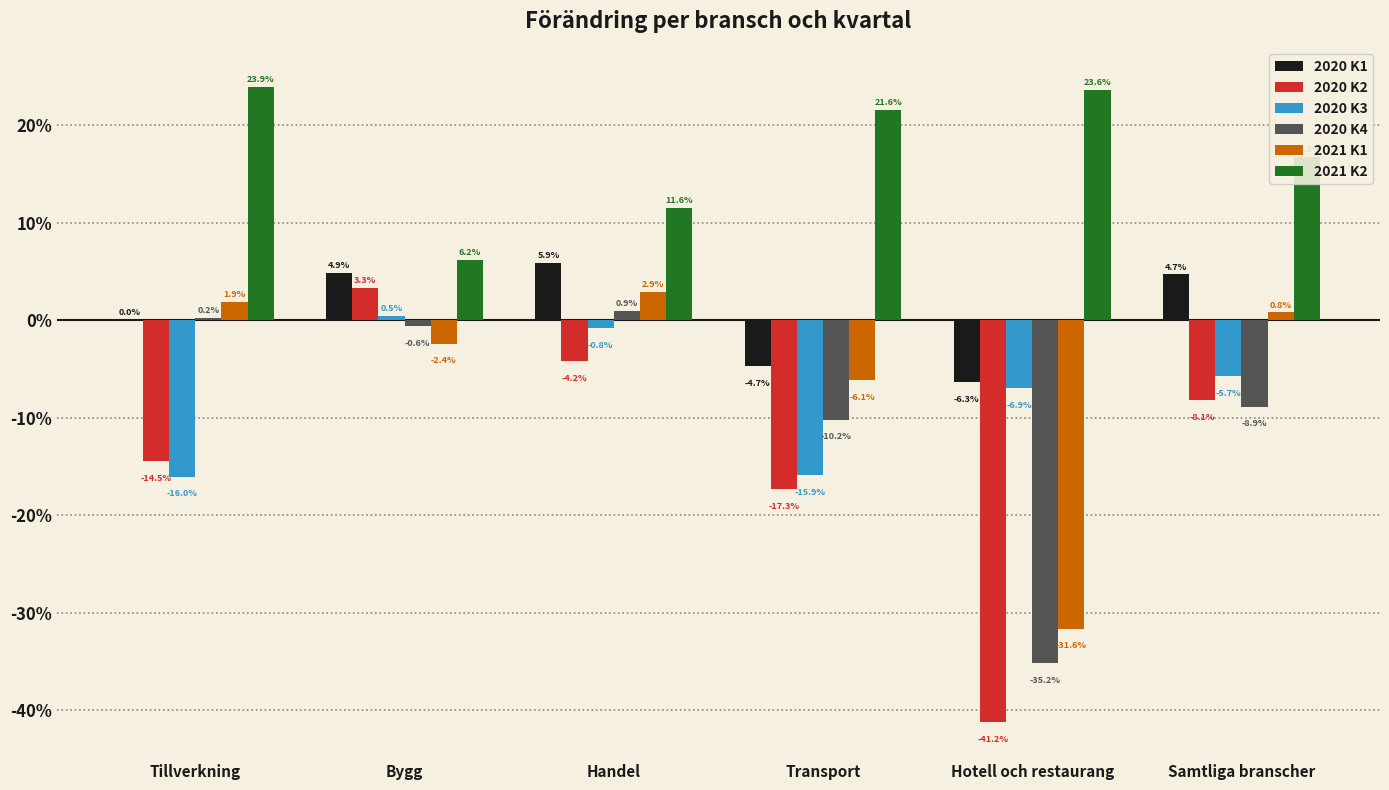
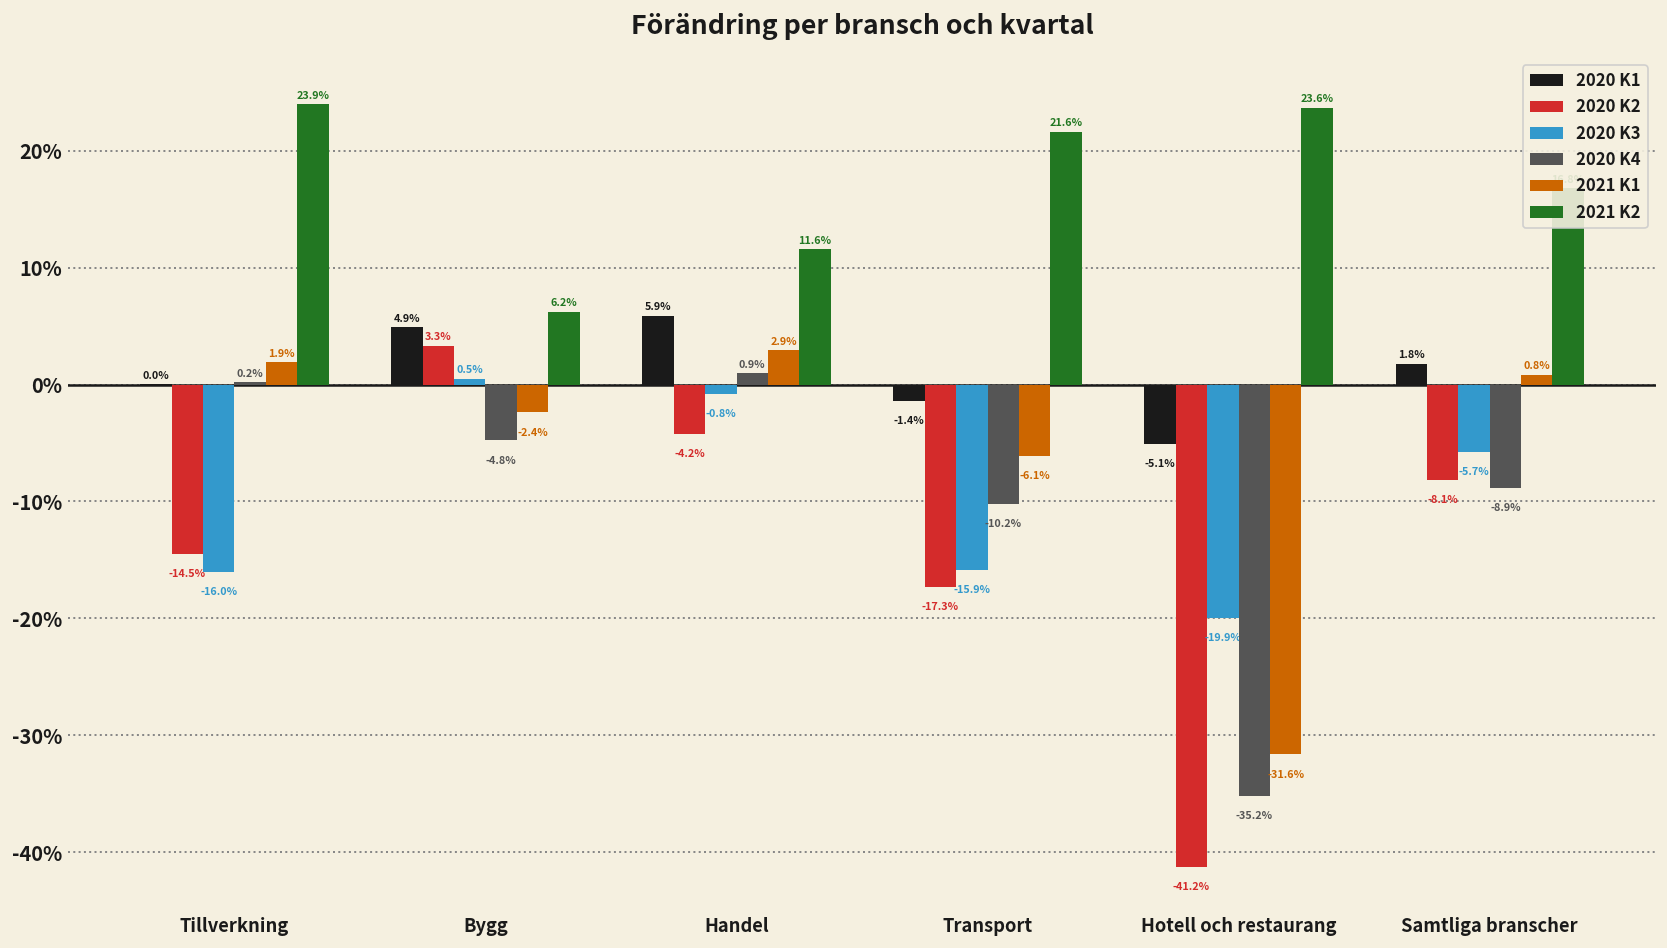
2020 K4, Bygg: -0.6% -> -4.8%
2020 K1, Transport: -4.7% -> -1.4%
2020 K1, Hotell och restaurang: -6.3% -> -5.1%
2020 K3, Hotell och restaurang: -6.9% -> -19.9%
2020 K1, Samtliga branscher: 4.7% -> 1.8%
